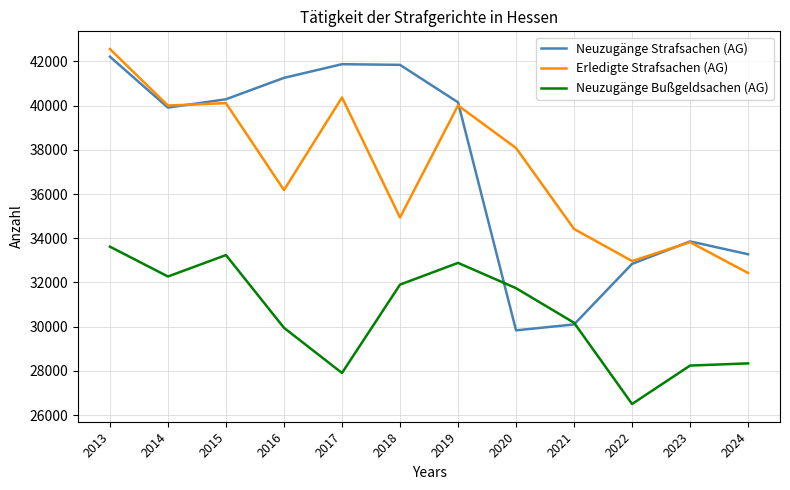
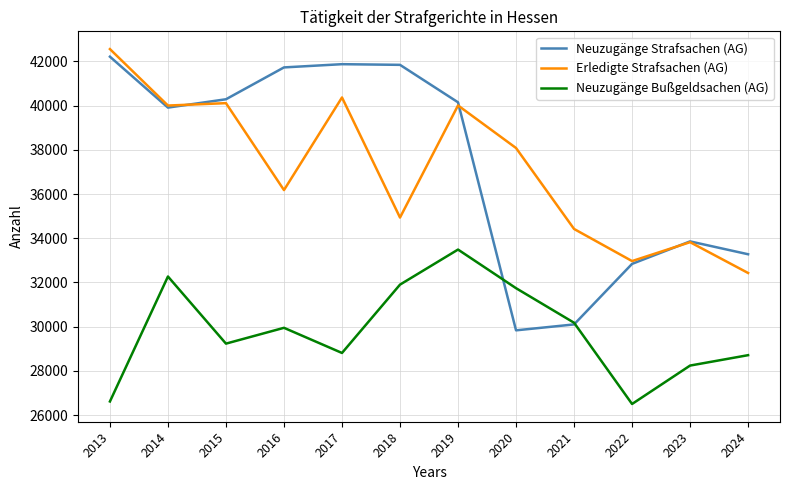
Neuzugänge Bußgeldsachen (AG), 2013: 33600 -> 26600
Neuzugänge Bußgeldsachen (AG), 2015: 33200 -> 29200
Neuzugänge Strafsachen (AG), 2016: 41300 -> 41700
Neuzugänge Bußgeldsachen (AG), 2017: 27900 -> 28800
Neuzugänge Bußgeldsachen (AG), 2019: 32900 -> 33500
Neuzugänge Bußgeldsachen (AG), 2024: 28300 -> 28700
